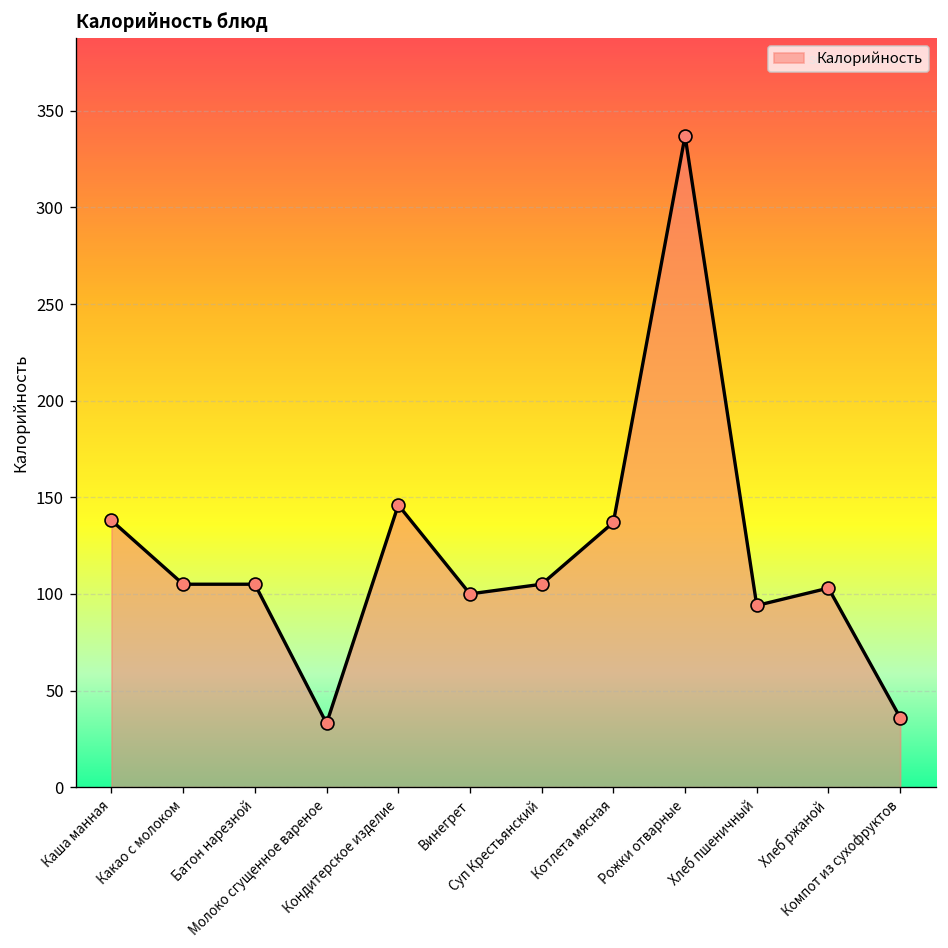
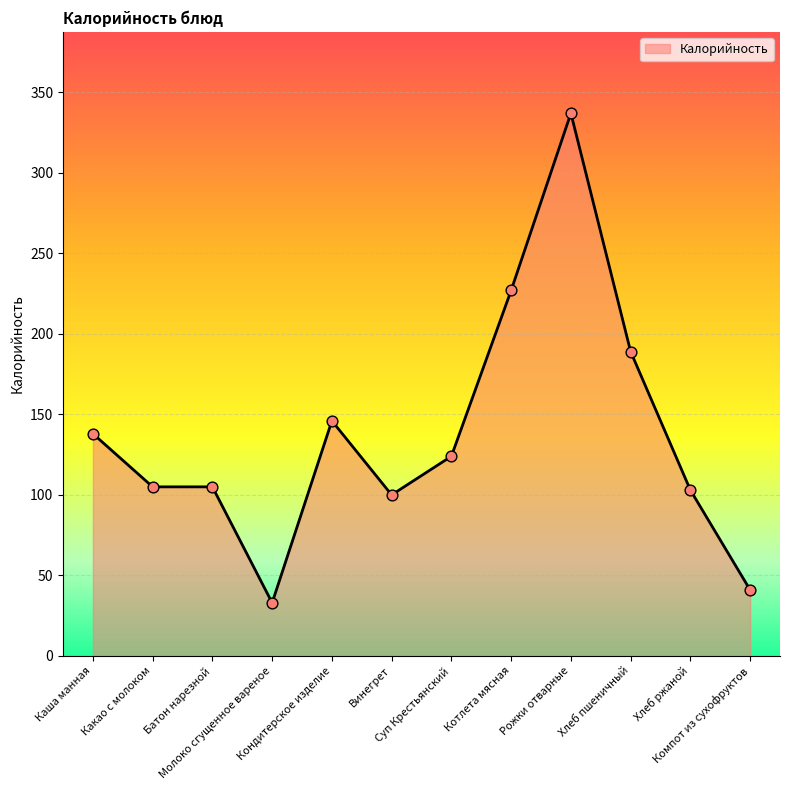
Суп Крестьянский: 105 -> 124
Котлета мясная: 137 -> 227
Хлеб пшеничный: 94 -> 189
Компот из сухофруктов: 36 -> 41
